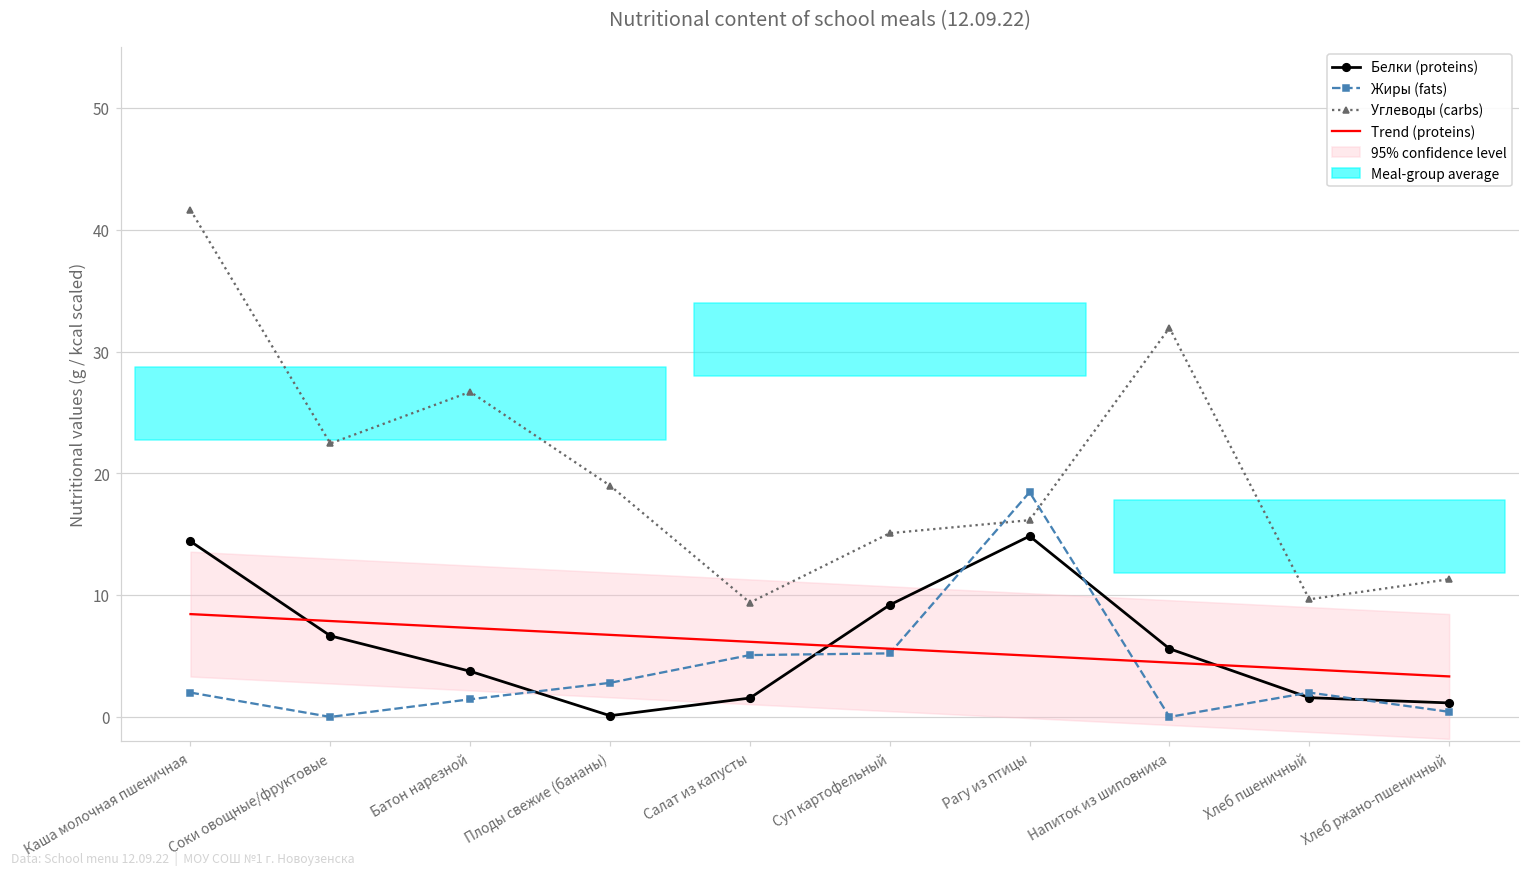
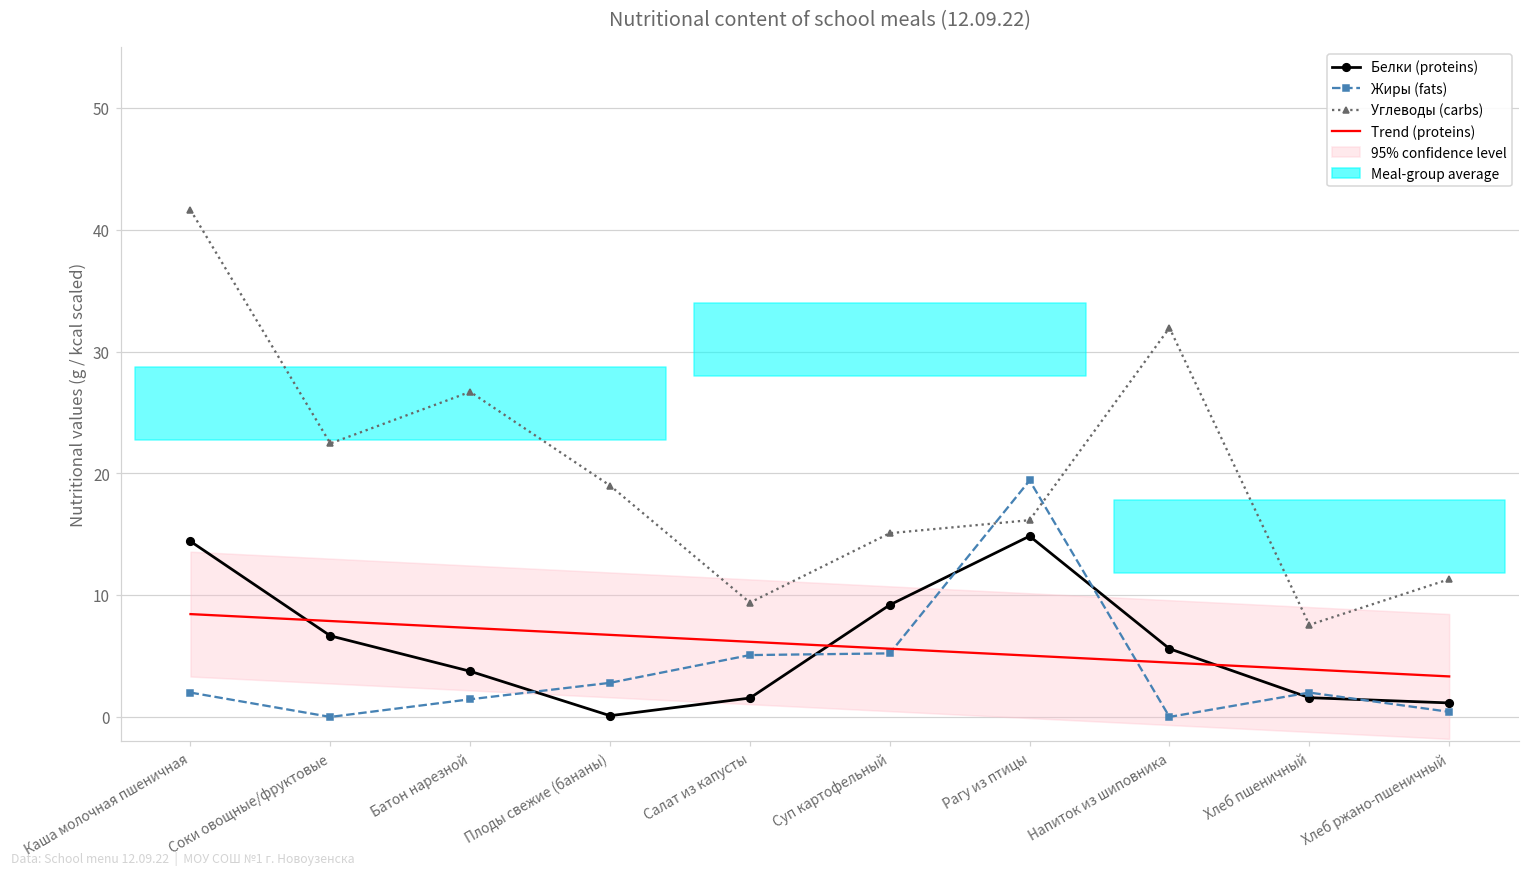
Жиры (fats), Рагу из птицы: 18.5 -> 19.4
Углеводы (carbs), Хлеб пшеничный: 9.7 -> 7.6
